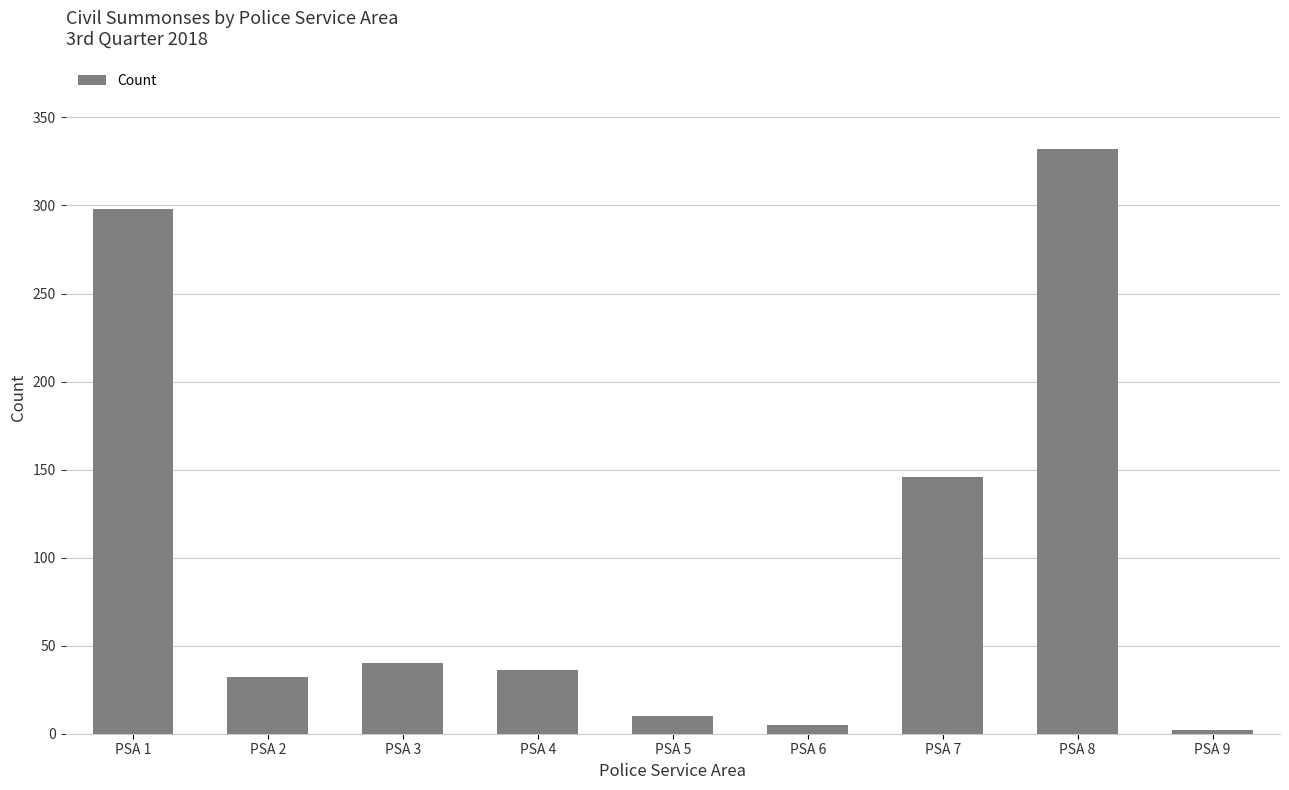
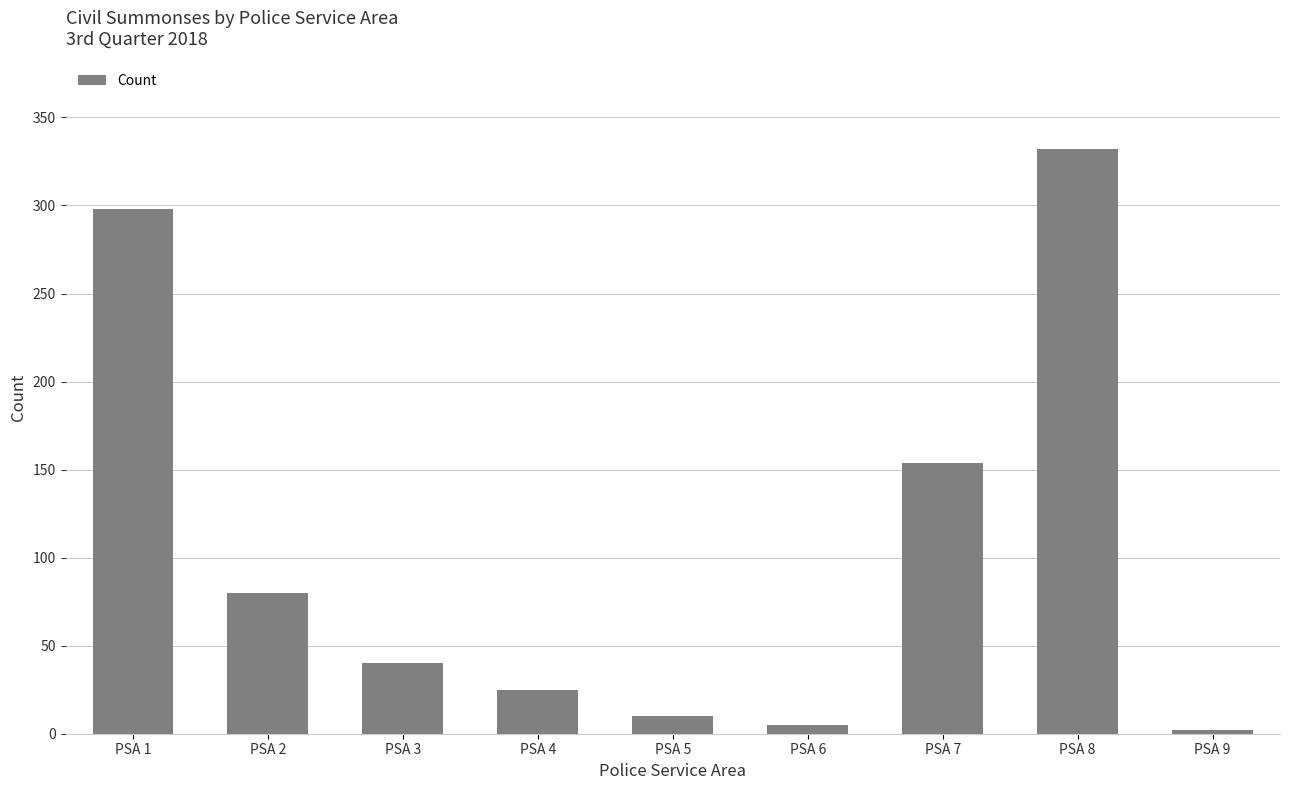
PSA 2: 32 -> 80
PSA 4: 36 -> 25
PSA 7: 146 -> 154
